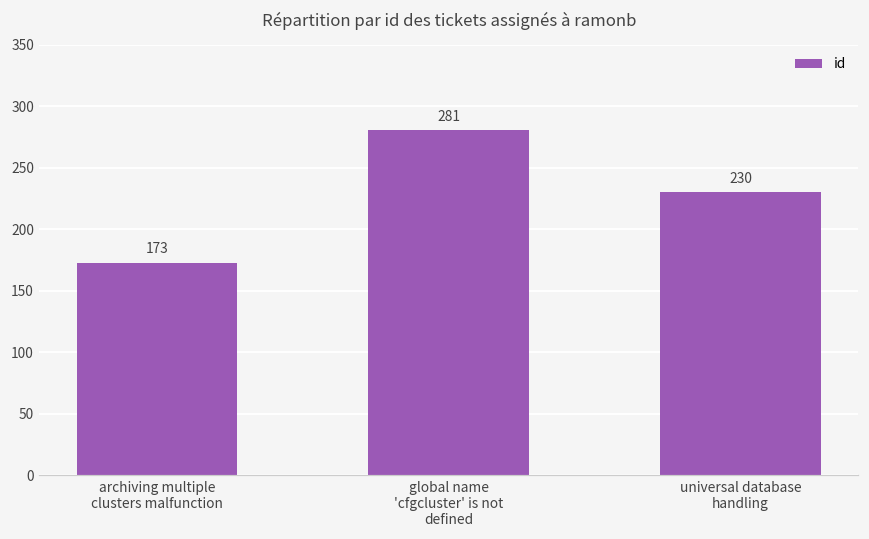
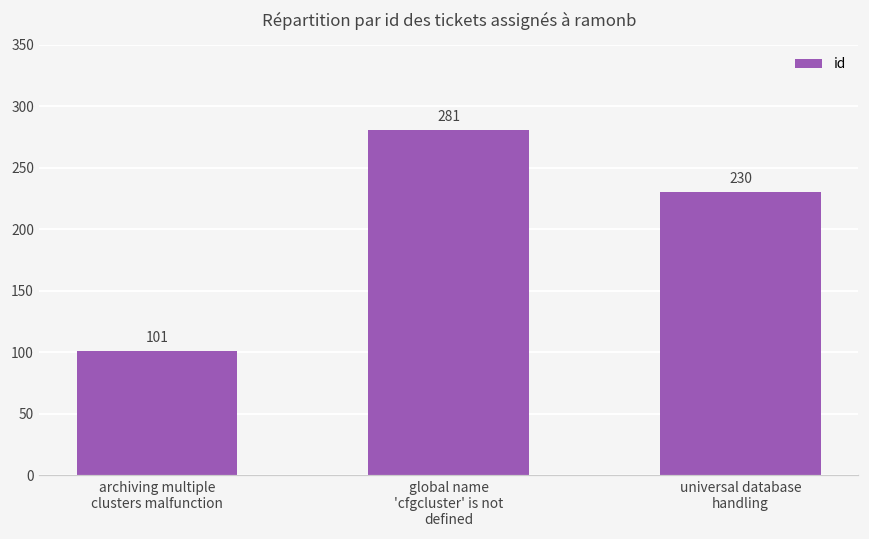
archiving multiple clusters malfunction: 173 -> 101
